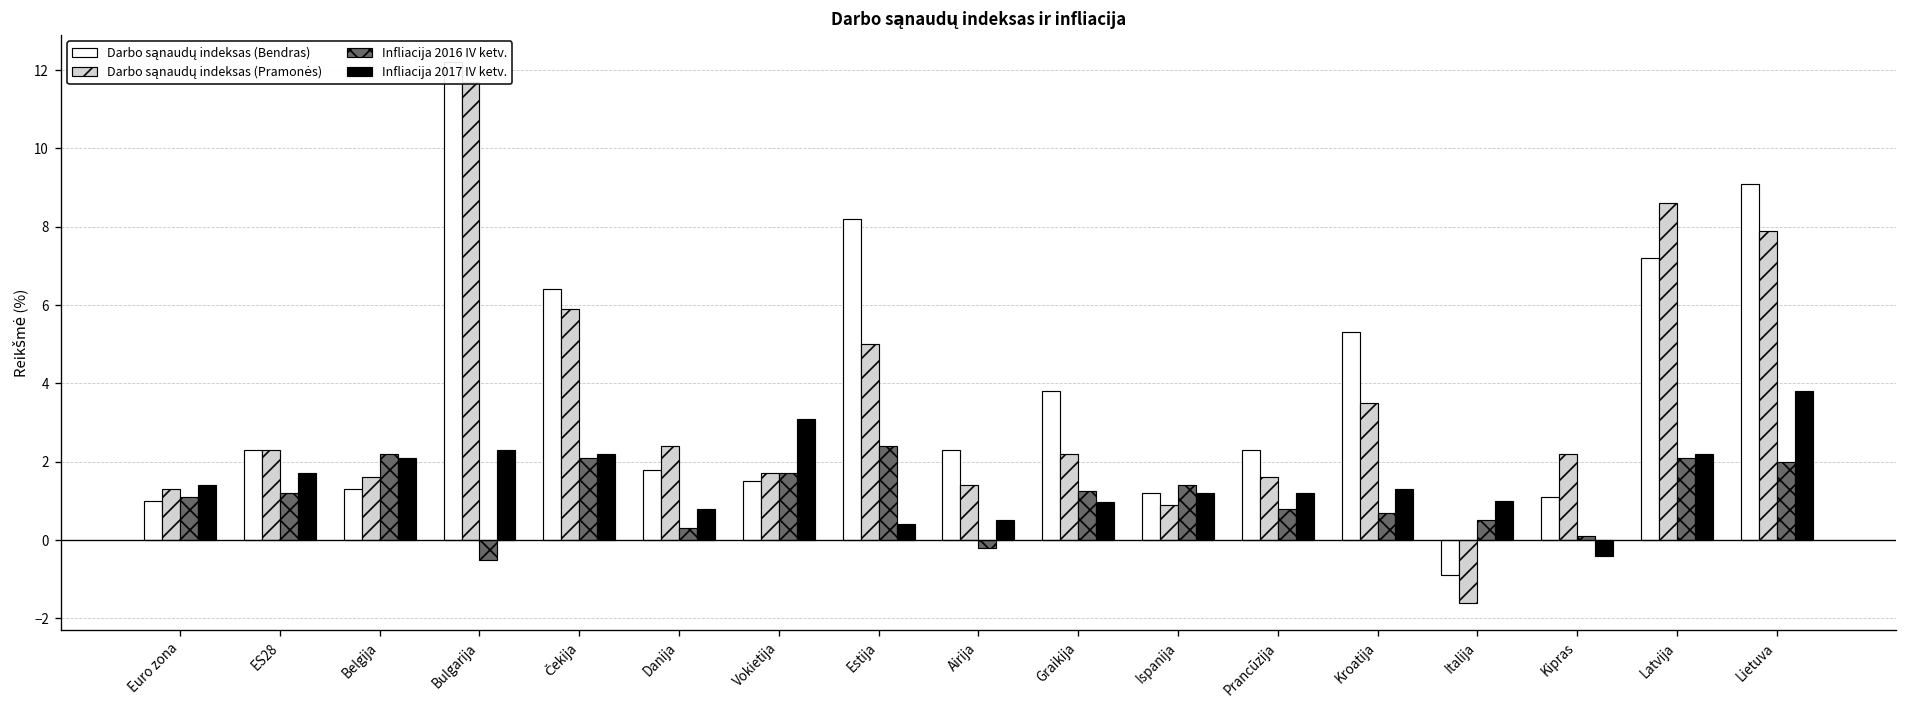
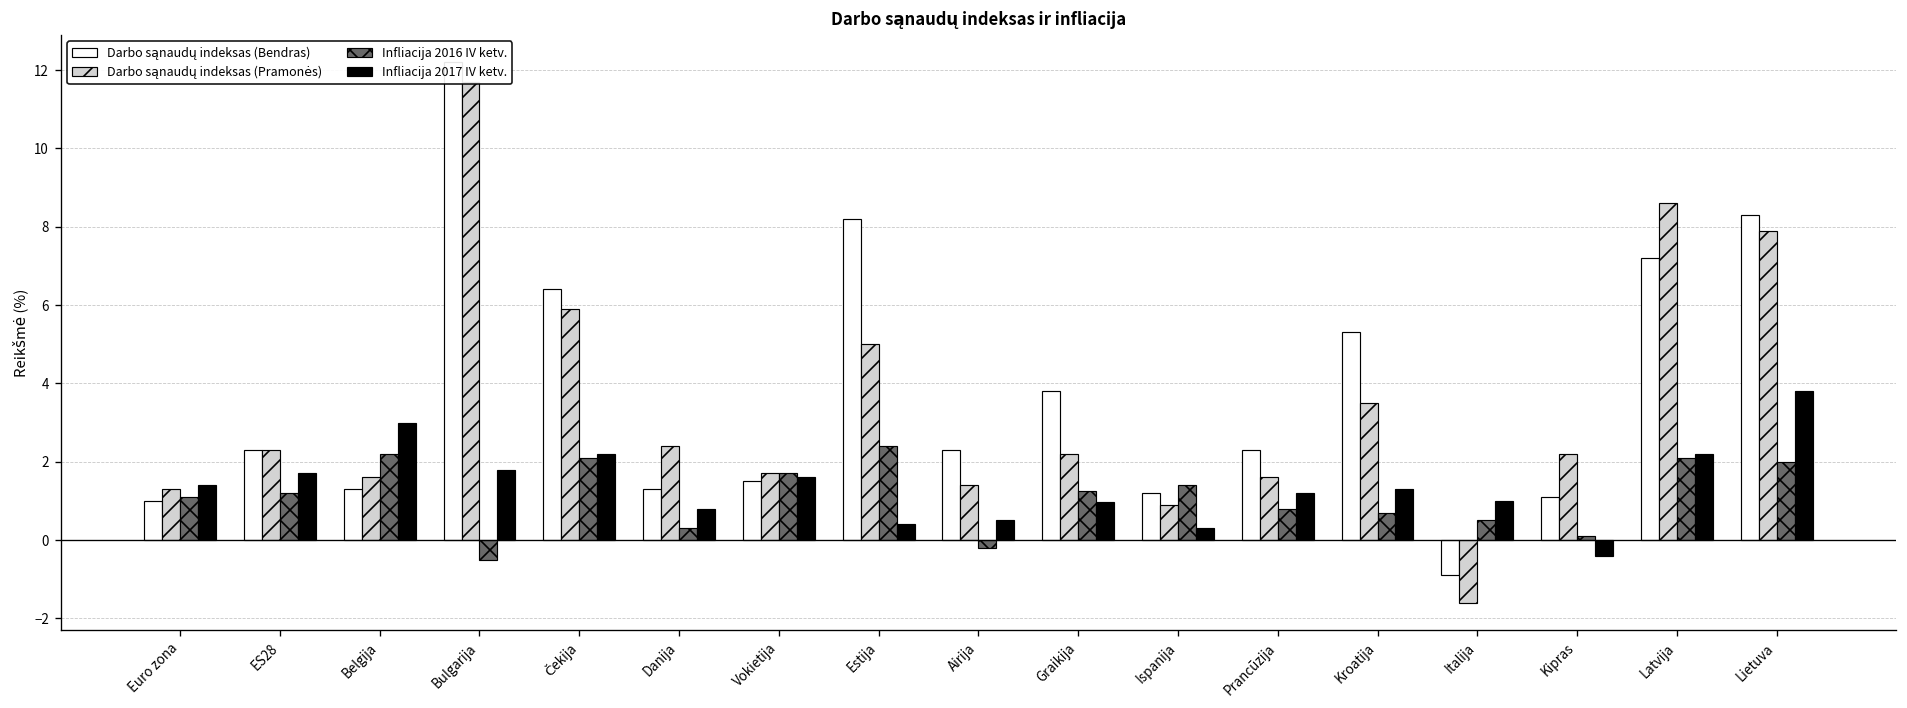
Infliacija 2017 IV ketv., Belgija: 2.1 -> 3.0
Infliacija 2017 IV ketv., Bulgarija: 2.3 -> 1.8
Darbo sąnaudų indeksas (Bendras), Danija: 1.8 -> 1.3
Infliacija 2017 IV ketv., Vokietija: 3.1 -> 1.6
Infliacija 2017 IV ketv., Ispanija: 1.2 -> 0.3
Darbo sąnaudų indeksas (Bendras), Lietuva: 9.1 -> 8.3
